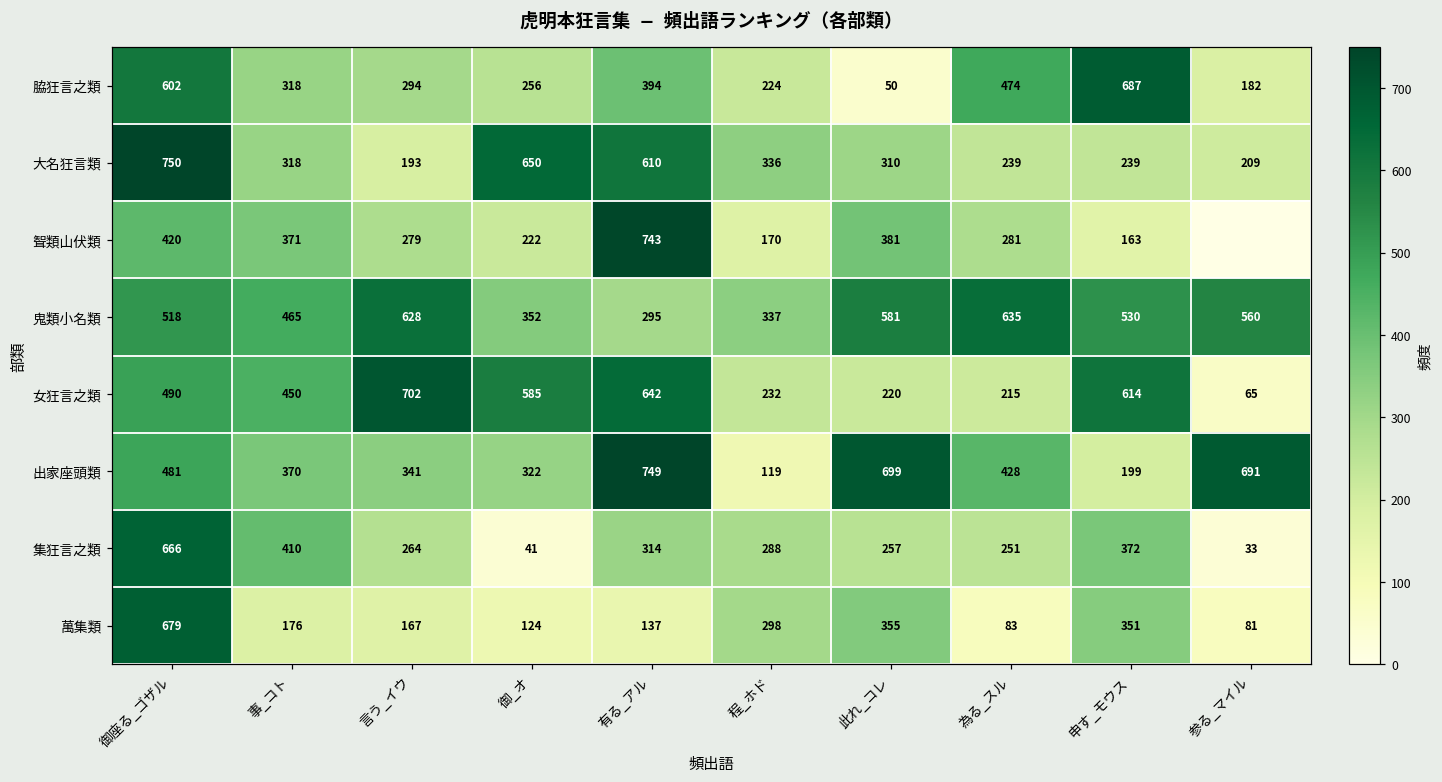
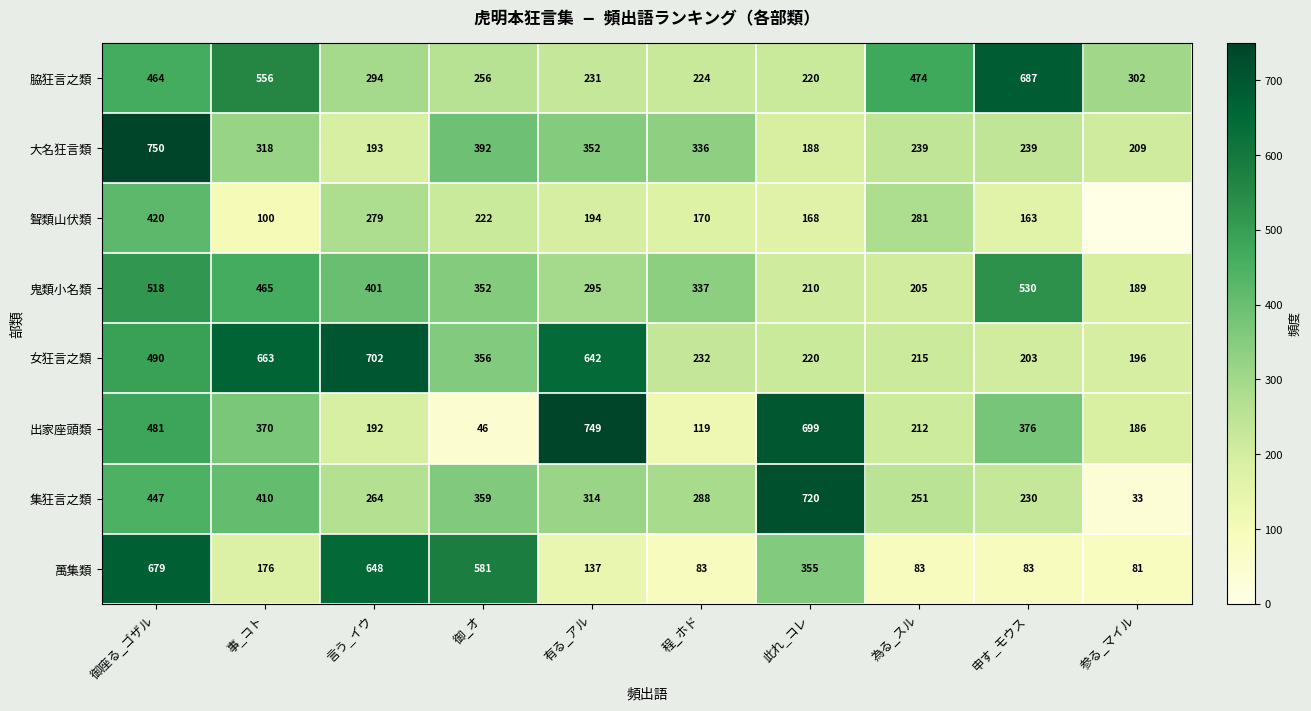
脇狂言之類, 御座る_ゴザル: 602 -> 464
脇狂言之類, 事_コト: 318 -> 556
脇狂言之類, 有る_アル: 394 -> 231
脇狂言之類, 此れ_コレ: 50 -> 220
脇狂言之類, 参る_マイル: 182 -> 302
大名狂言類, 御_オ: 650 -> 392
大名狂言類, 有る_アル: 610 -> 352
大名狂言類, 此れ_コレ: 310 -> 188
聟類山伏類, 事_コト: 371 -> 100
聟類山伏類, 有る_アル: 743 -> 194
聟類山伏類, 此れ_コレ: 381 -> 168
鬼類小名類, 言う_イウ: 628 -> 401
鬼類小名類, 此れ_コレ: 581 -> 210
鬼類小名類, 為る_スル: 635 -> 205
鬼類小名類, 参る_マイル: 560 -> 189
女狂言之類, 事_コト: 450 -> 663
女狂言之類, 御_オ: 585 -> 356
女狂言之類, 申す_モウス: 614 -> 203
女狂言之類, 参る_マイル: 65 -> 196
出家座頭類, 言う_イウ: 341 -> 192
出家座頭類, 御_オ: 322 -> 46
出家座頭類, 為る_スル: 428 -> 212
出家座頭類, 申す_モウス: 199 -> 376
出家座頭類, 参る_マイル: 691 -> 186
集狂言之類, 御座る_ゴザル: 666 -> 447
集狂言之類, 御_オ: 41 -> 359
集狂言之類, 此れ_コレ: 257 -> 720
集狂言之類, 申す_モウス: 372 -> 230
萬集類, 言う_イウ: 167 -> 648
萬集類, 御_オ: 124 -> 581
萬集類, 程_ホド: 298 -> 83
萬集類, 申す_モウス: 351 -> 83
